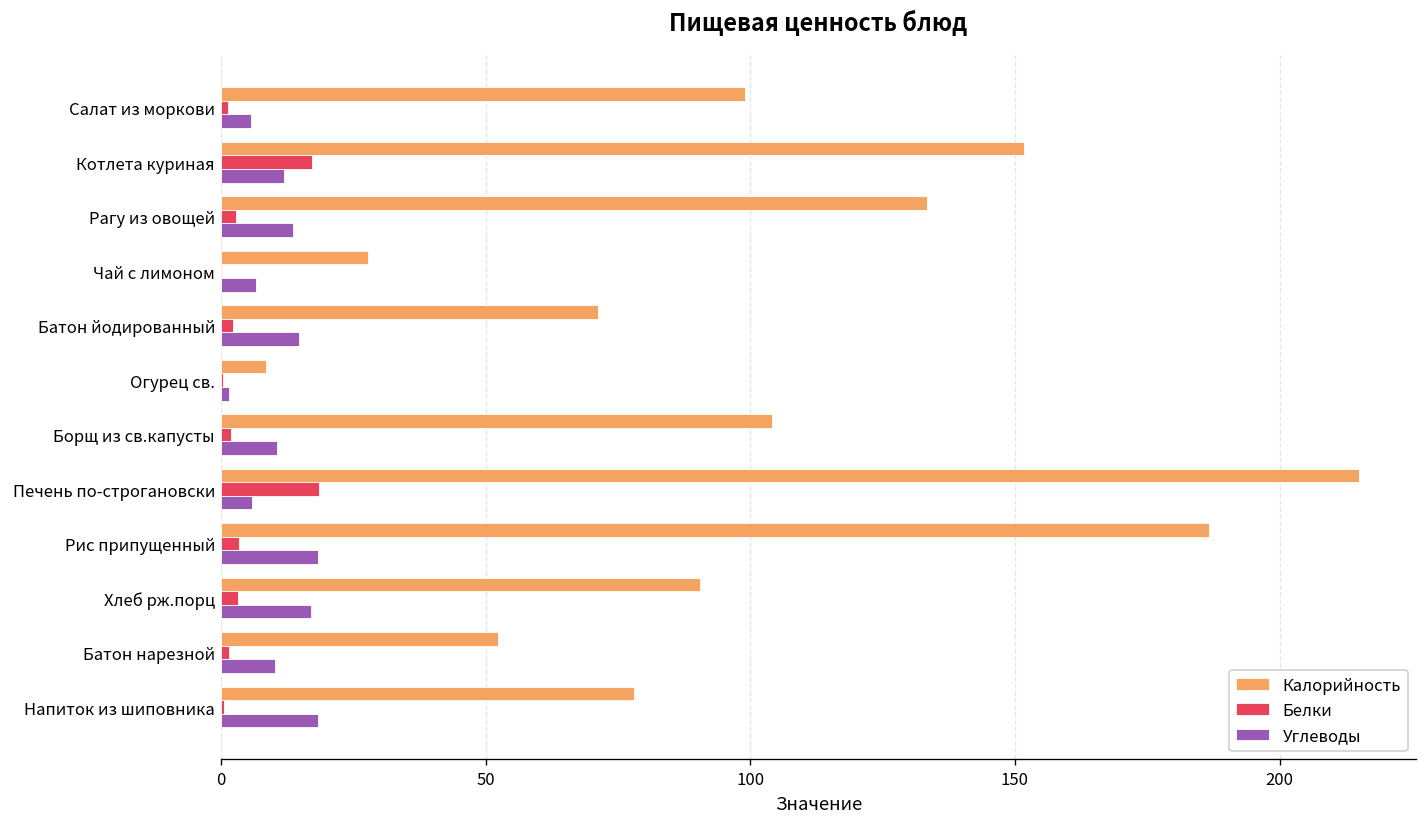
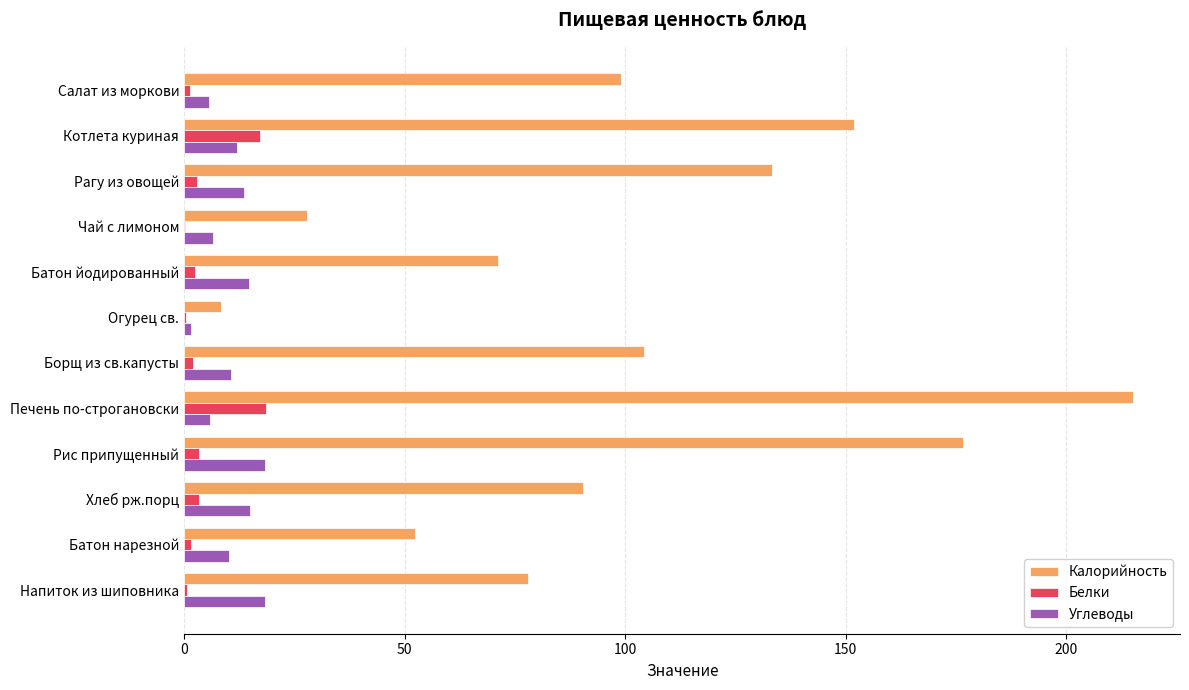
Калорийность, Рис припущенный: 187 -> 177
Углеводы, Хлеб рж.порц: 17 -> 15
